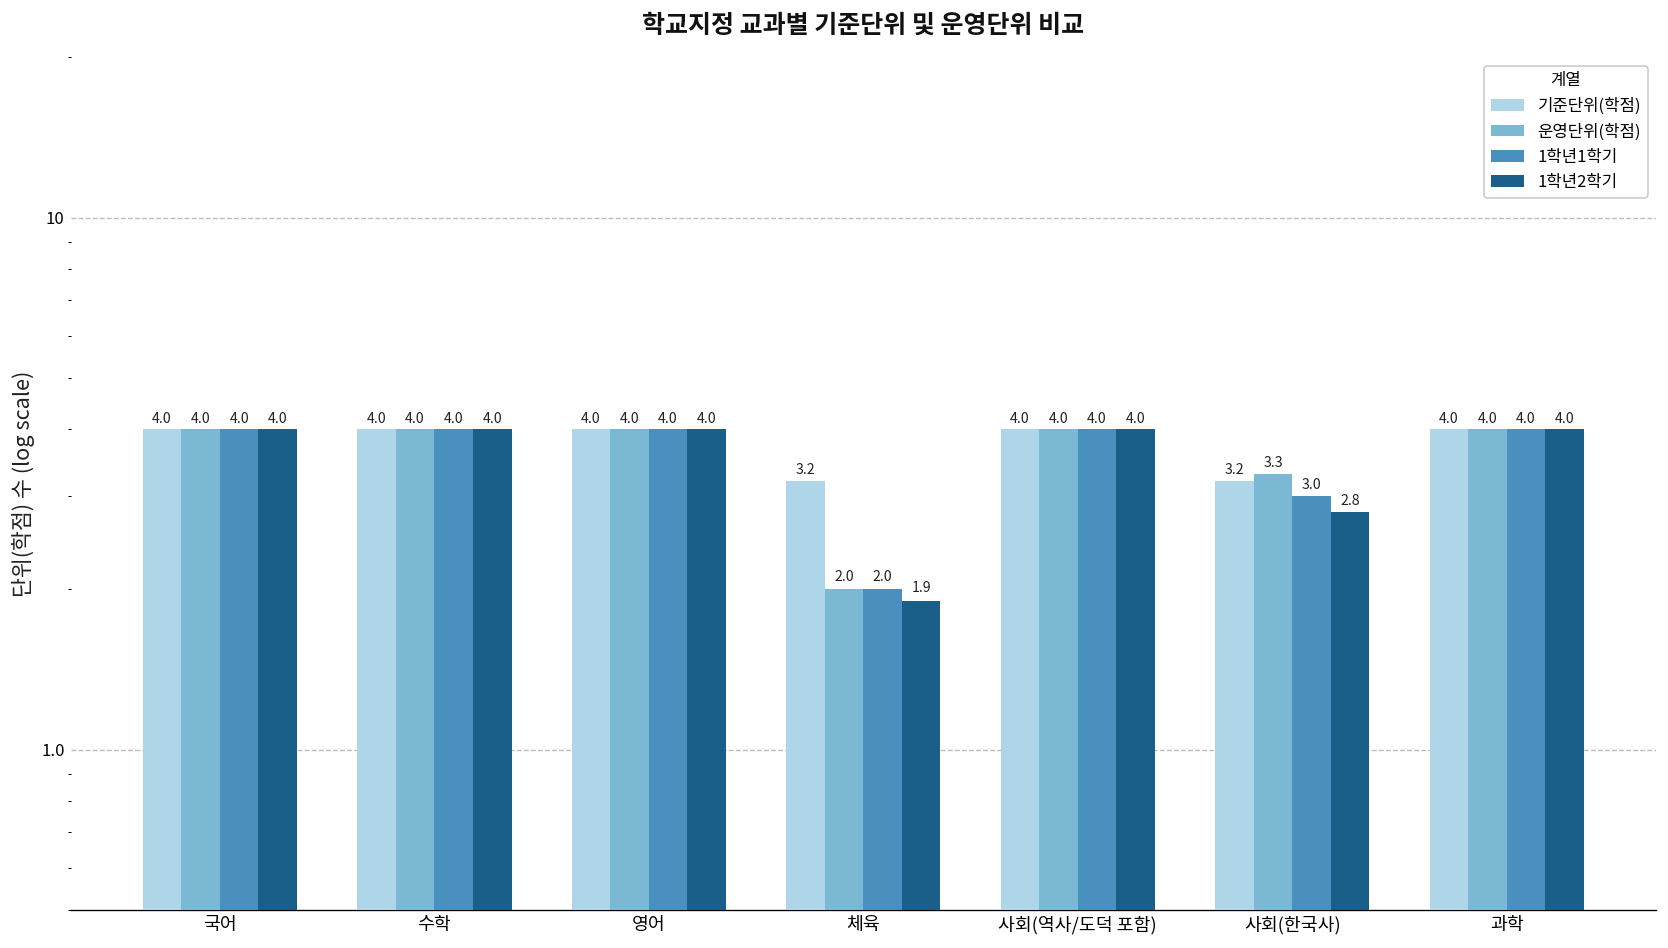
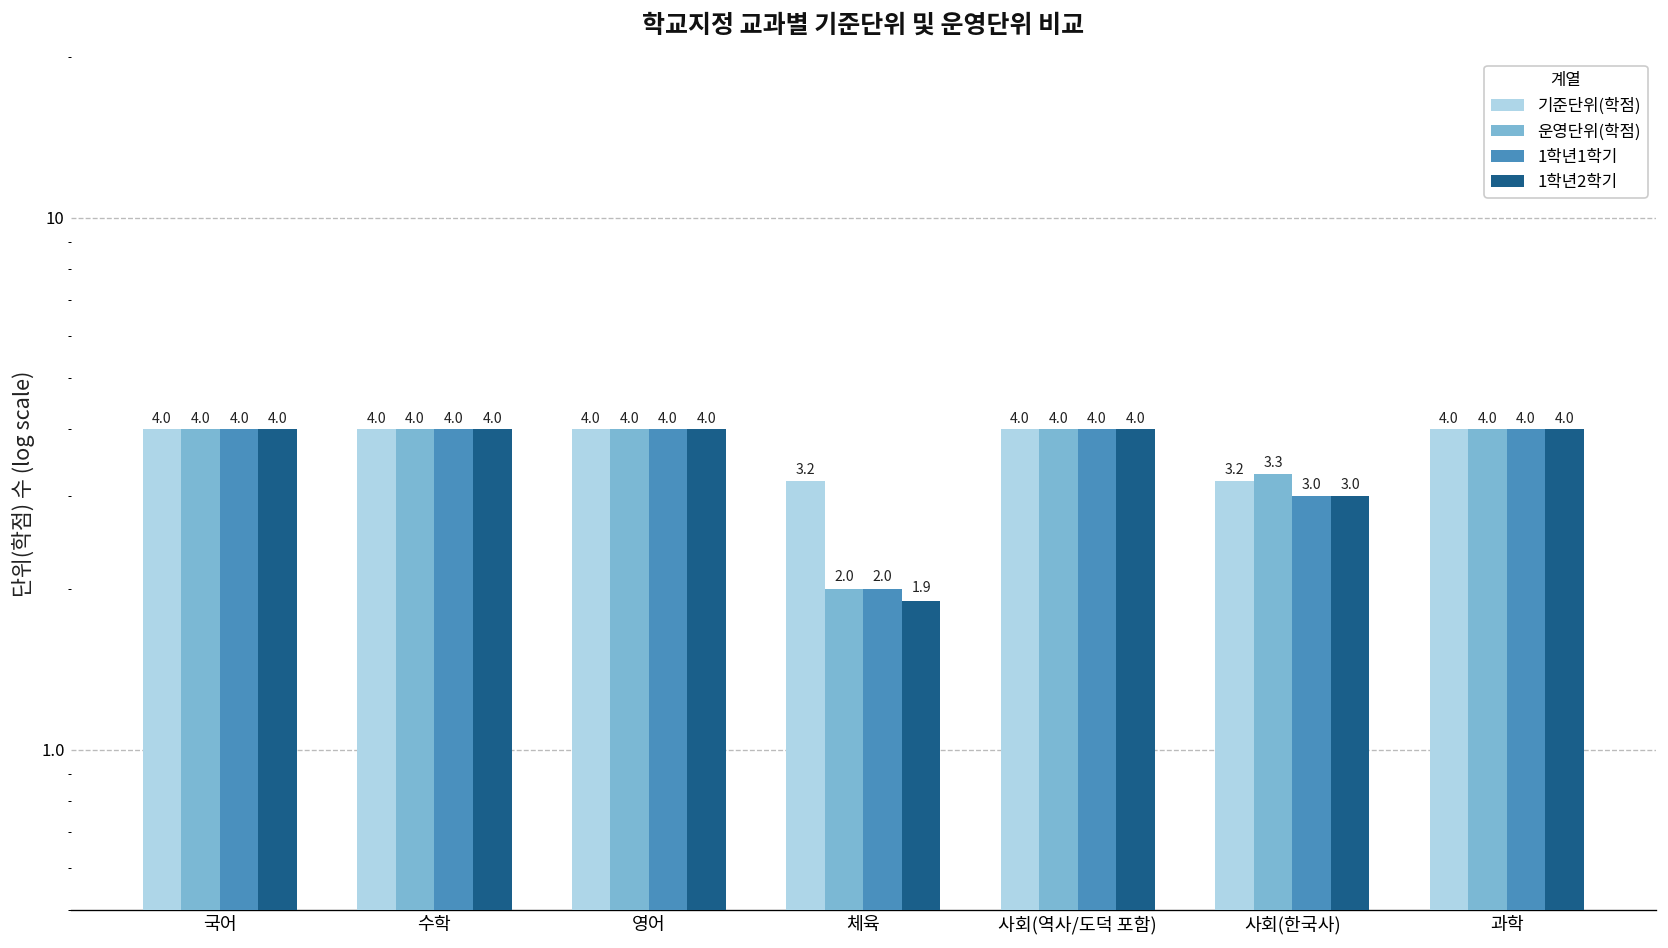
1학년2학기, 사회(한국사): 2.8 -> 3.0
